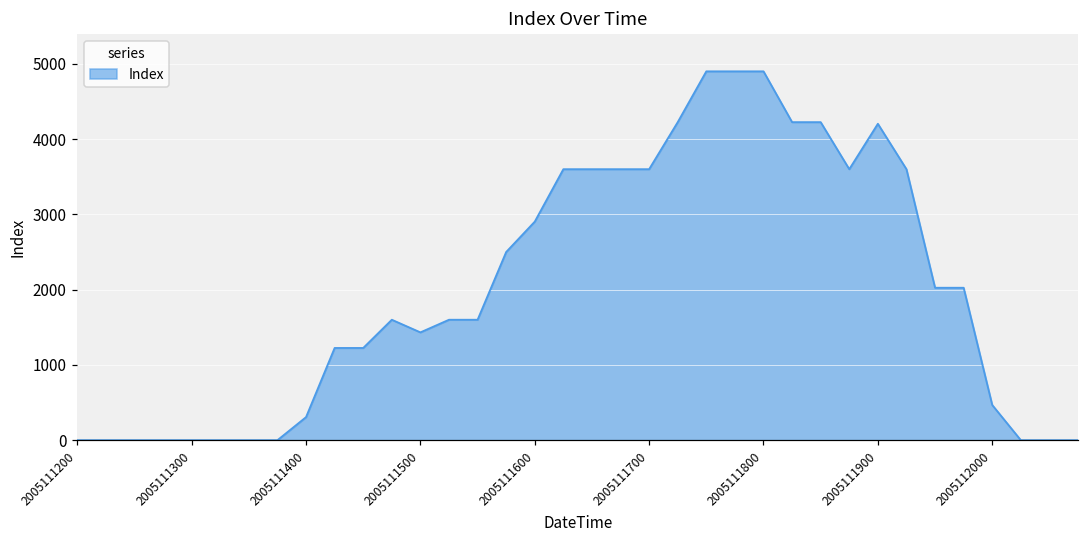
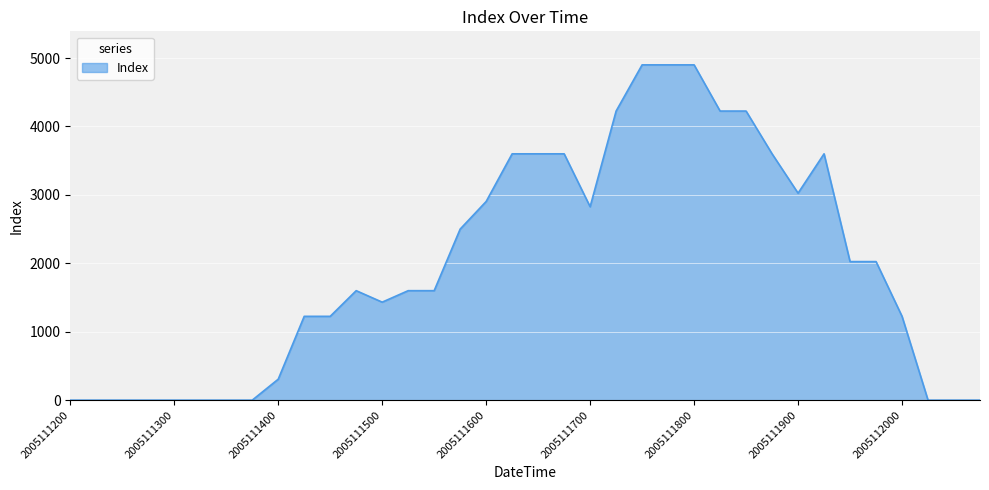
2005111700: 3600 -> 2800
2005111900: 4200 -> 3000
2005112000: 500 -> 1200
